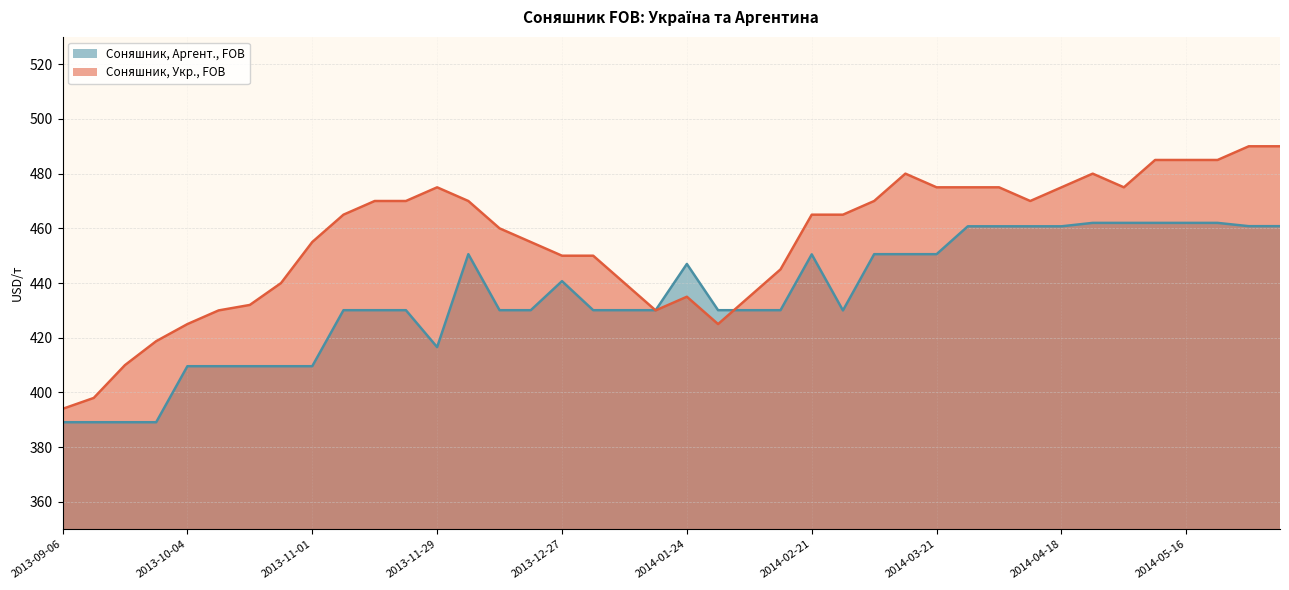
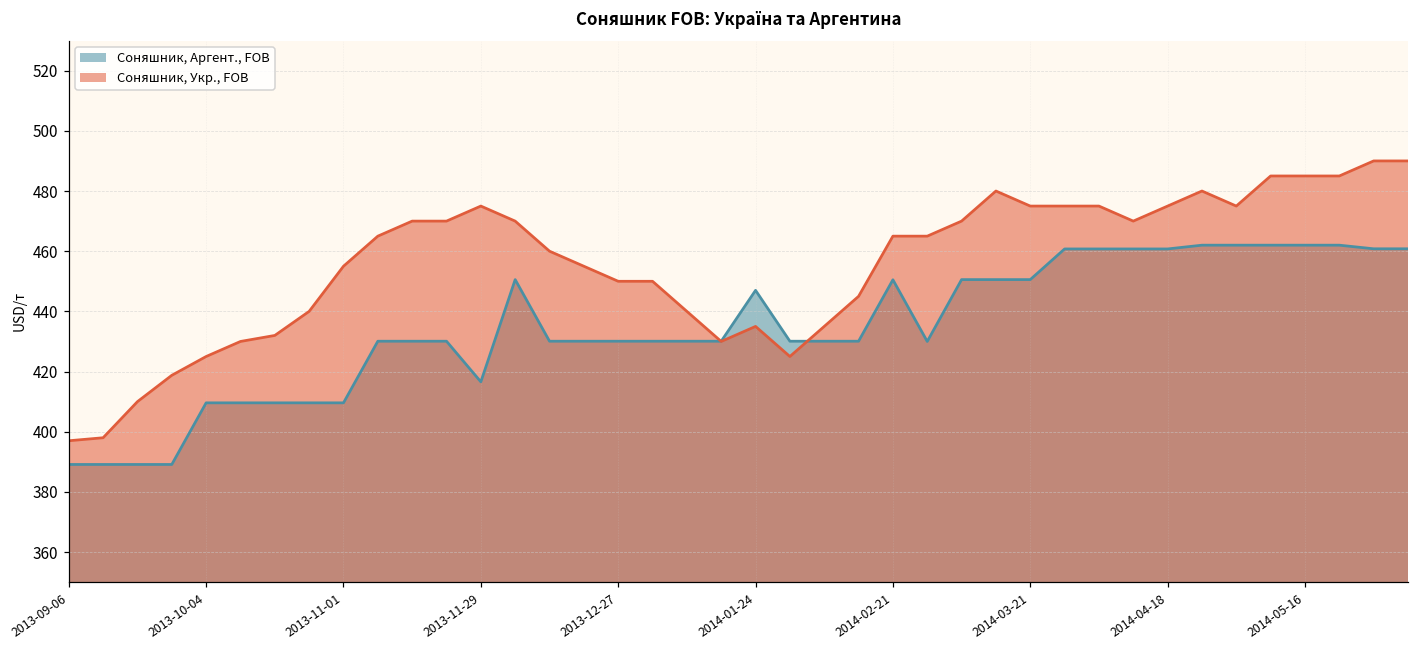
Соняшник, Укр., FOB, 2013-09-06: 394 -> 397
Соняшник, Аргент., FOB, 2013-12-27: 441 -> 430
